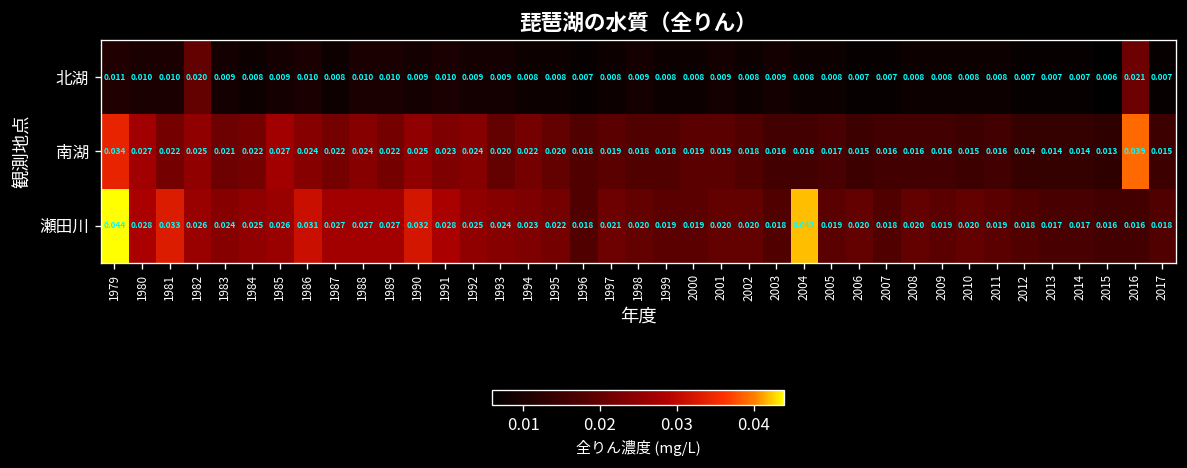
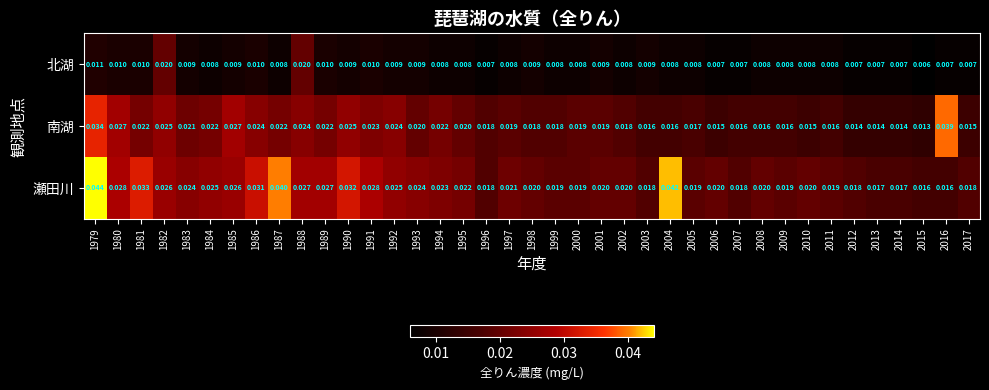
北湖, 1988: 0.010 -> 0.020
北湖, 2016: 0.021 -> 0.007
瀬田川, 1987: 0.027 -> 0.040
